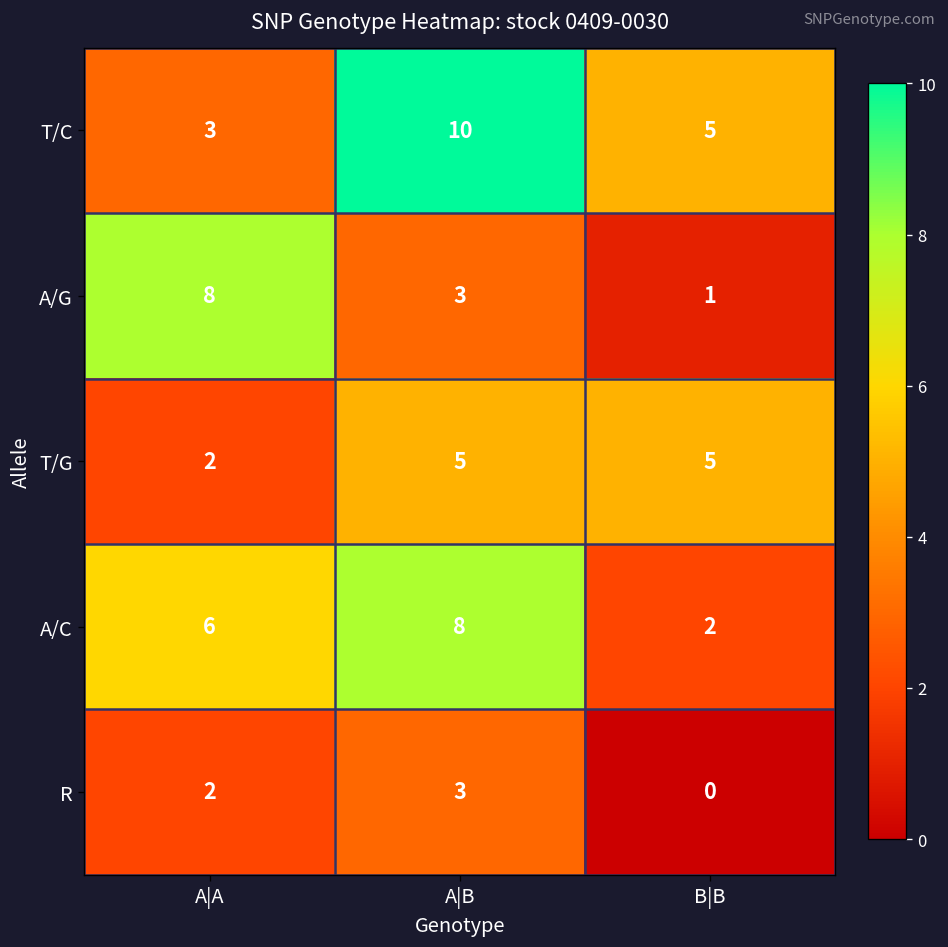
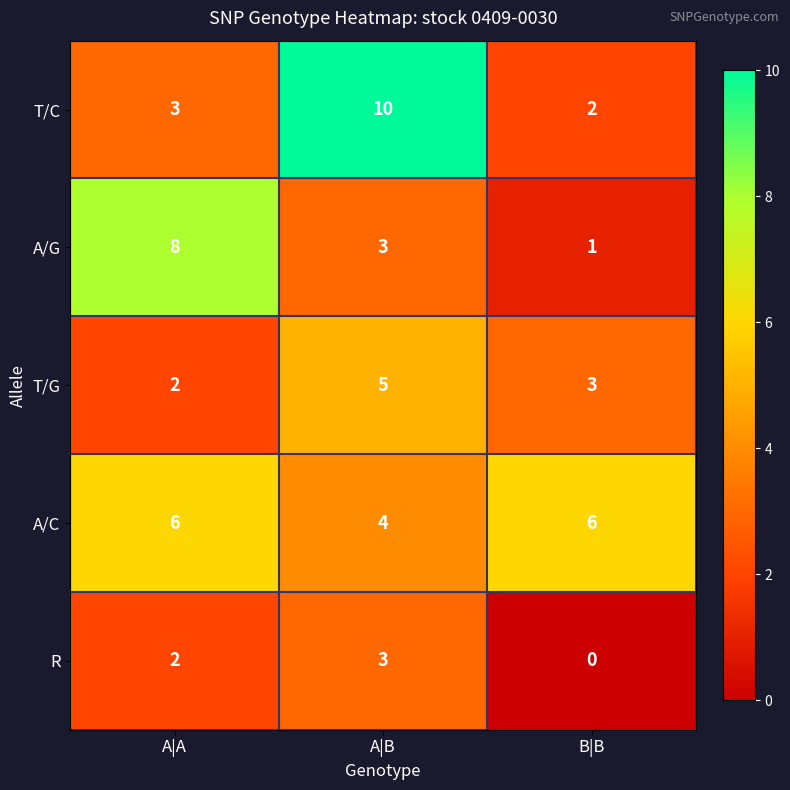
T/C, B|B: 5 -> 2
T/G, B|B: 5 -> 3
A/C, A|B: 8 -> 4
A/C, B|B: 2 -> 6
